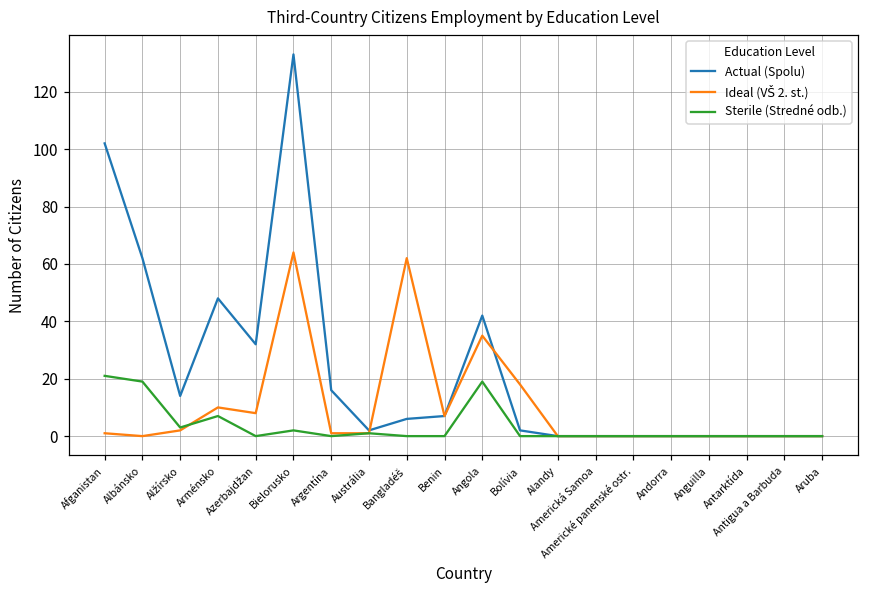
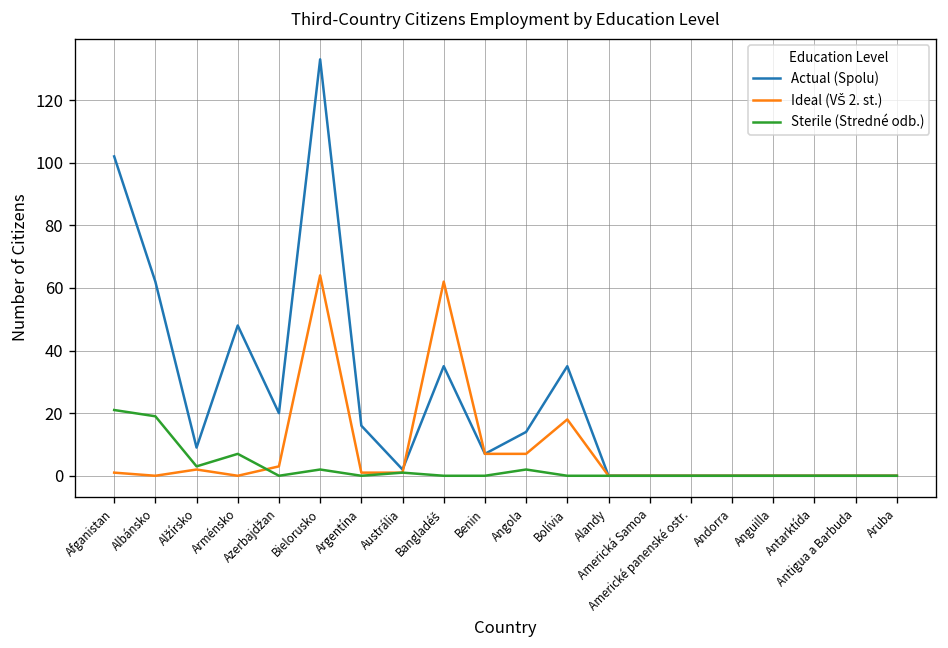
Actual (Spolu), Alžírsko: 14 -> 9
Ideal (VŠ 2. st.), Arménsko: 10 -> 0
Actual (Spolu), Azerbajdžan: 32 -> 20
Ideal (VŠ 2. st.), Azerbajdžan: 8 -> 3
Actual (Spolu), Bangladéš: 6 -> 35
Actual (Spolu), Angola: 42 -> 14
Ideal (VŠ 2. st.), Angola: 35 -> 7
Sterile (Stredné odb.), Angola: 19 -> 2
Actual (Spolu), Bolívia: 2 -> 35
